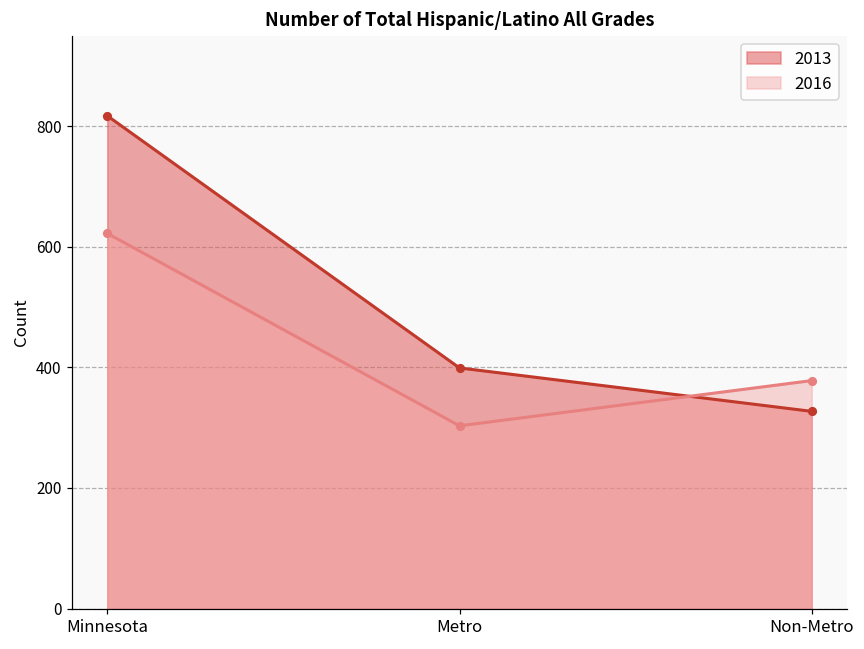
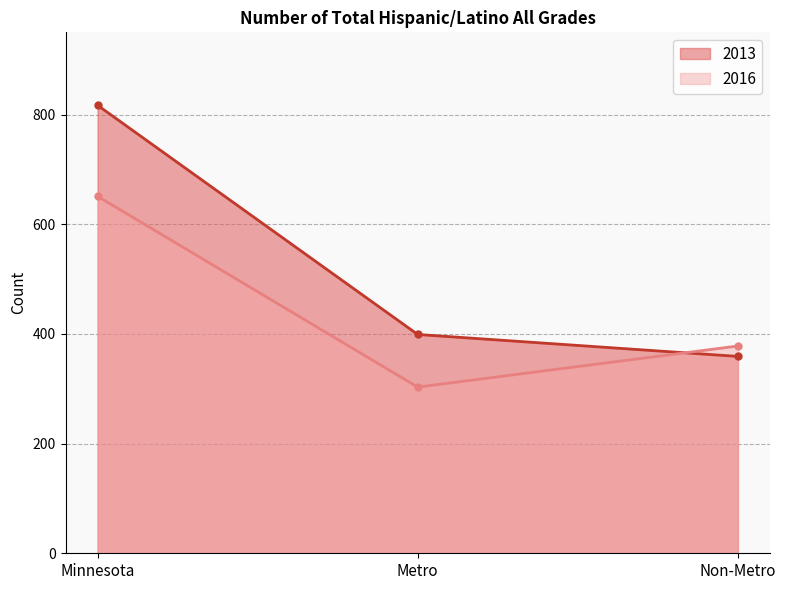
2016, Minnesota: 620 -> 650
2013, Non-Metro: 330 -> 360
